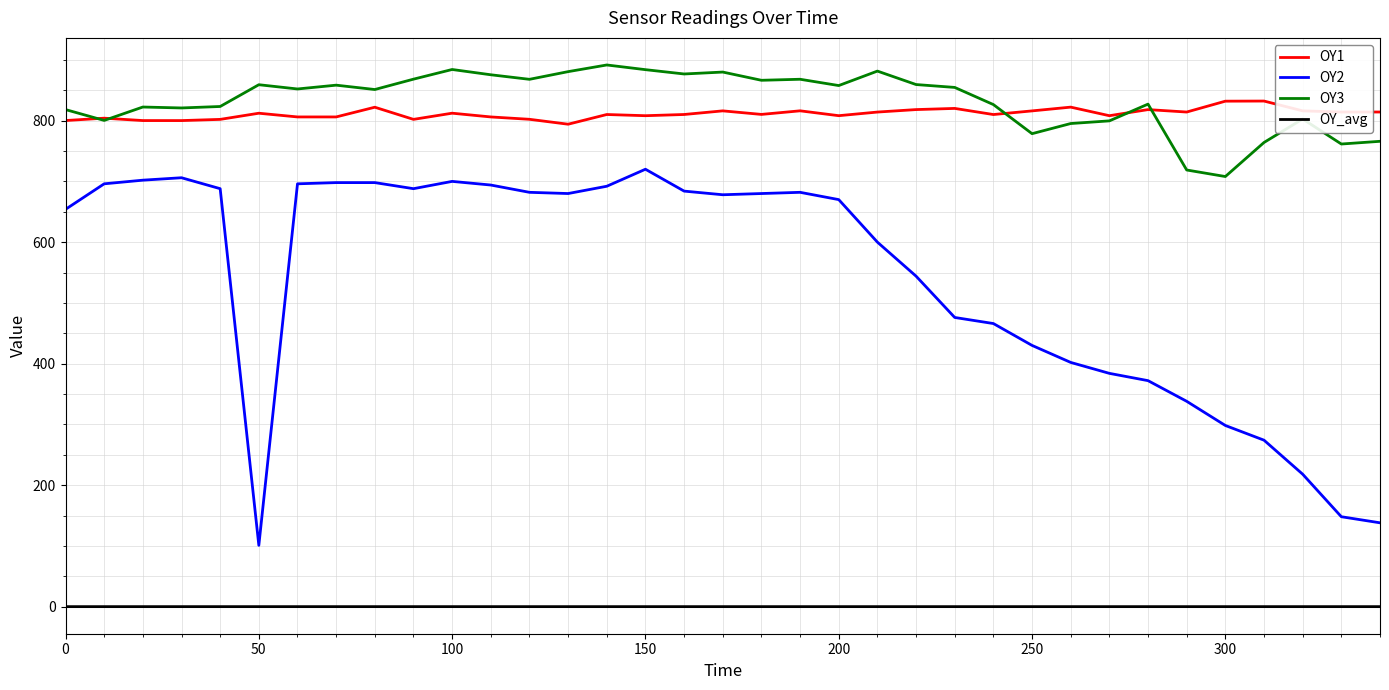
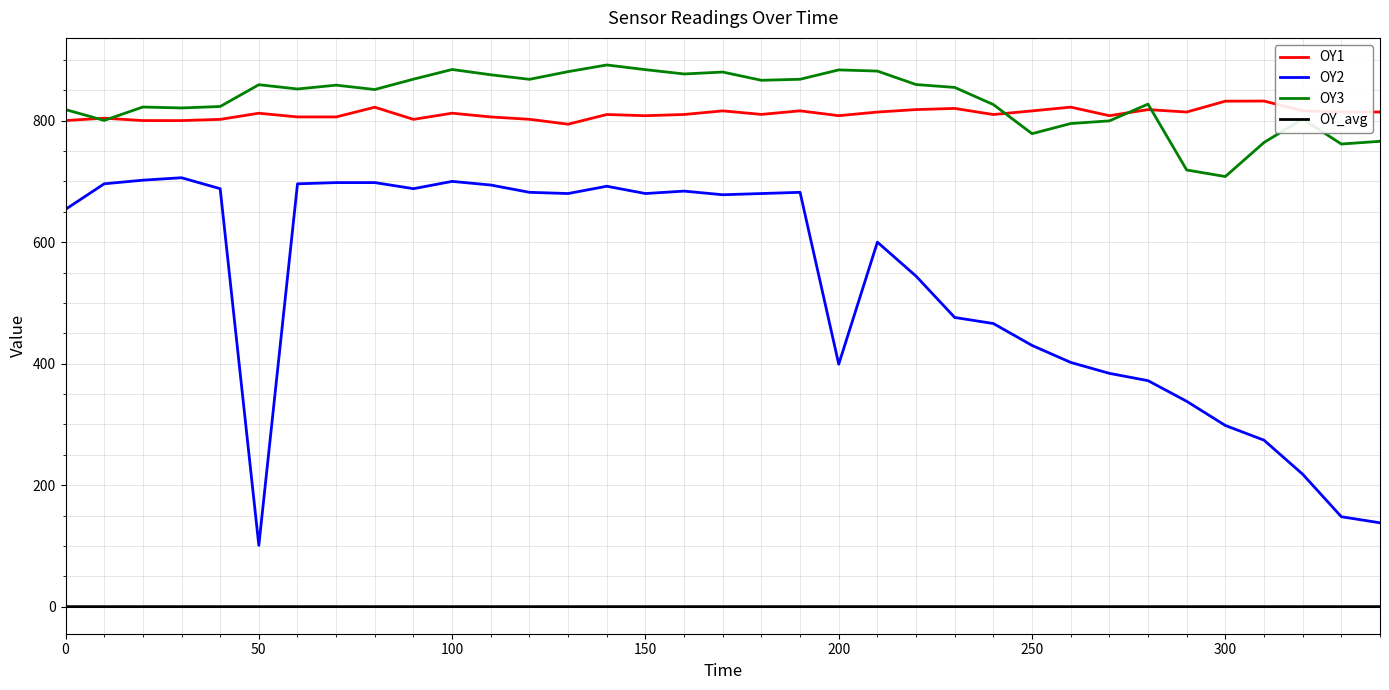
OY2, 150: 720 -> 680
OY2, 200: 670 -> 400
OY3, 200: 860 -> 880
